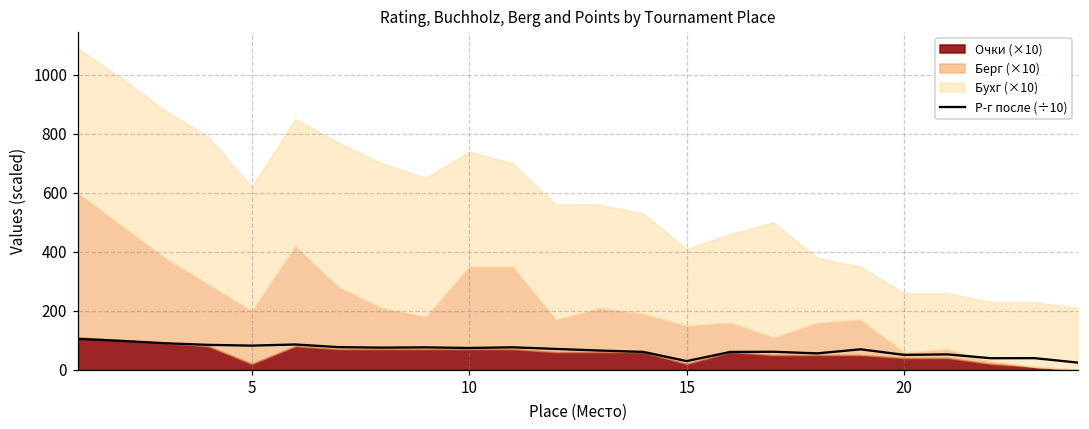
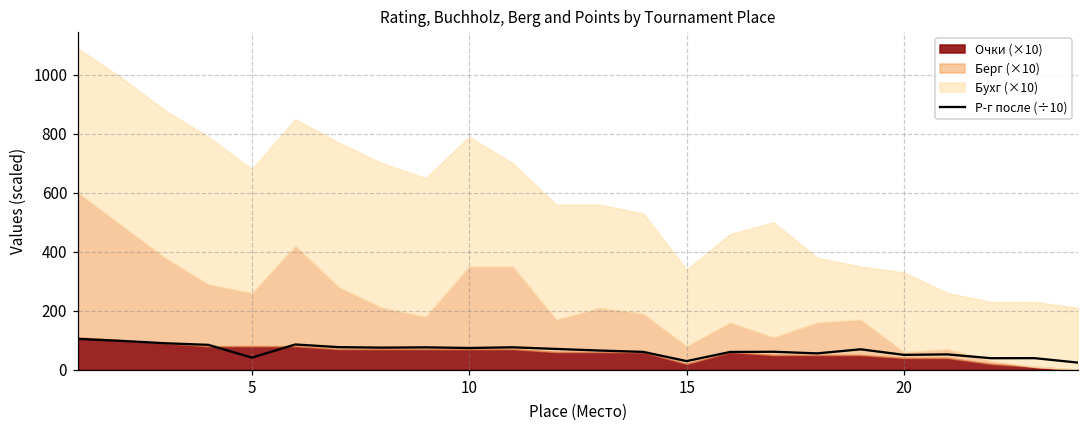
Р-г после (÷10), 5: 80 -> 40
Очки (×10), 5: 20 -> 80
Бухг (×10), 10: 390 -> 440
Берг (×10), 15: 130 -> 60
Бухг (×10), 20: 200 -> 270
